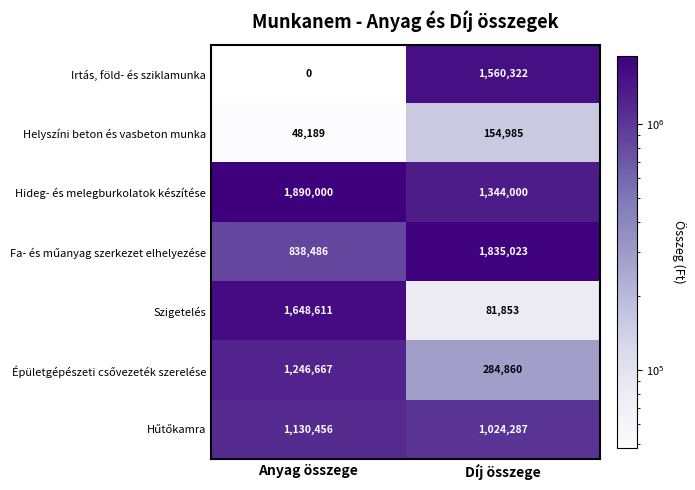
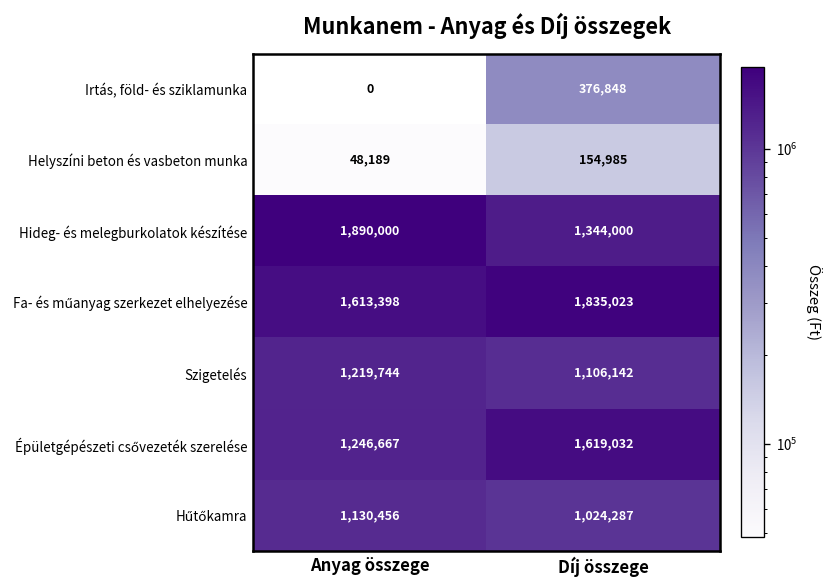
Irtás, föld- és sziklamunka, Díj összege: 1,560,322 -> 376,848
Fa- és műanyag szerkezet elhelyezése, Anyag összege: 838,486 -> 1,613,398
Szigetelés, Anyag összege: 1,648,611 -> 1,219,744
Szigetelés, Díj összege: 81,853 -> 1,106,142
Épületgépészeti csővezeték szerelése, Díj összege: 284,860 -> 1,619,032
